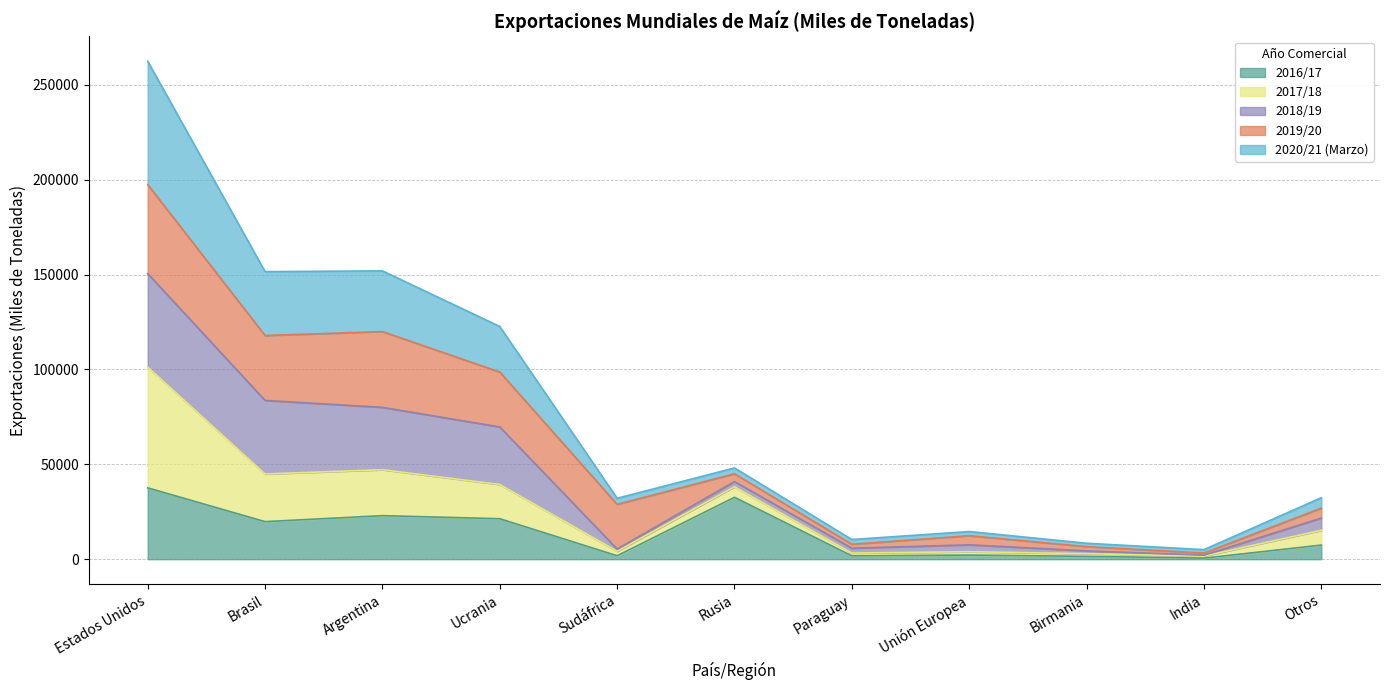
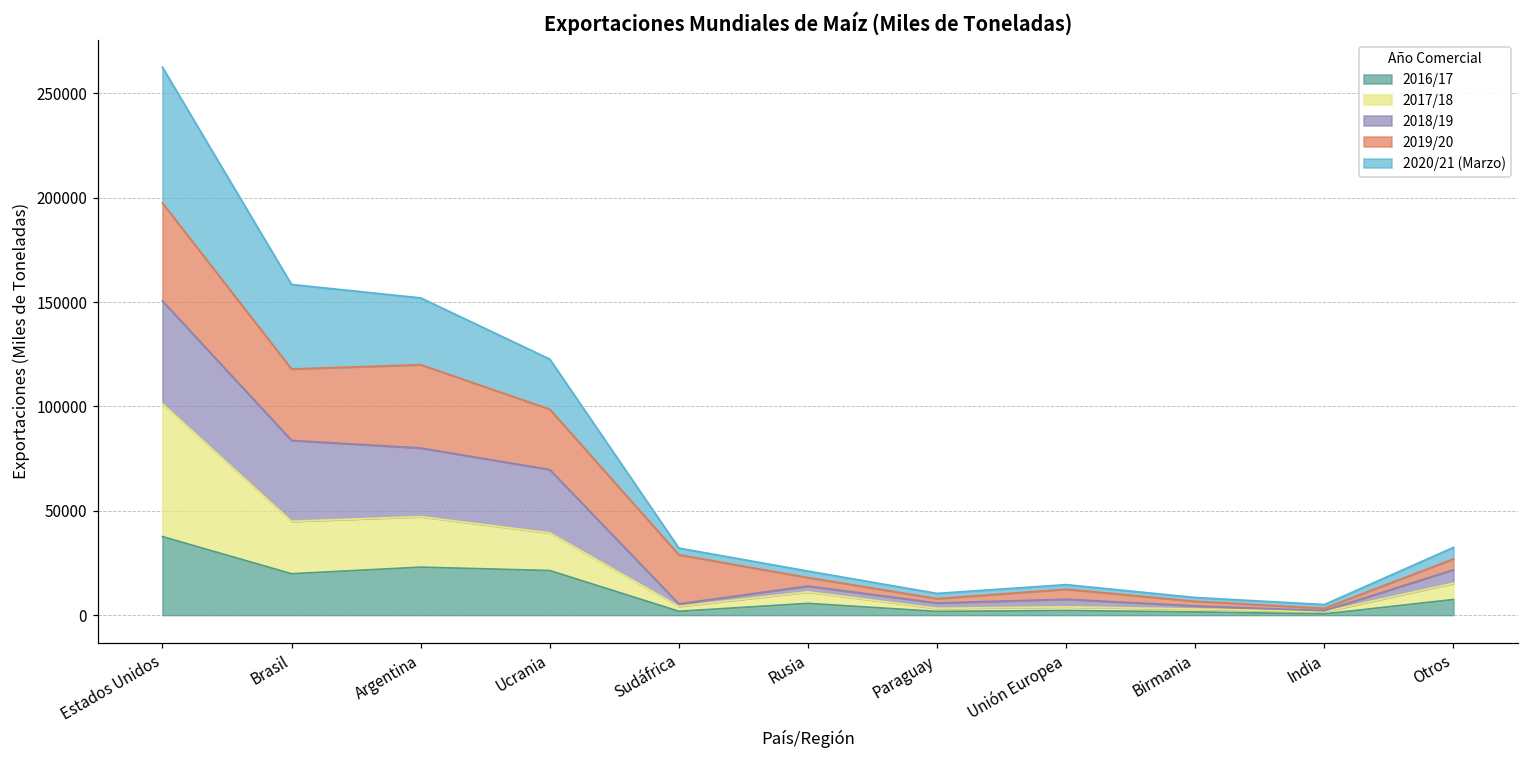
2020/21 (Marzo), Brasil: 34000 -> 41000
2016/17, Rusia: 33000 -> 6000
